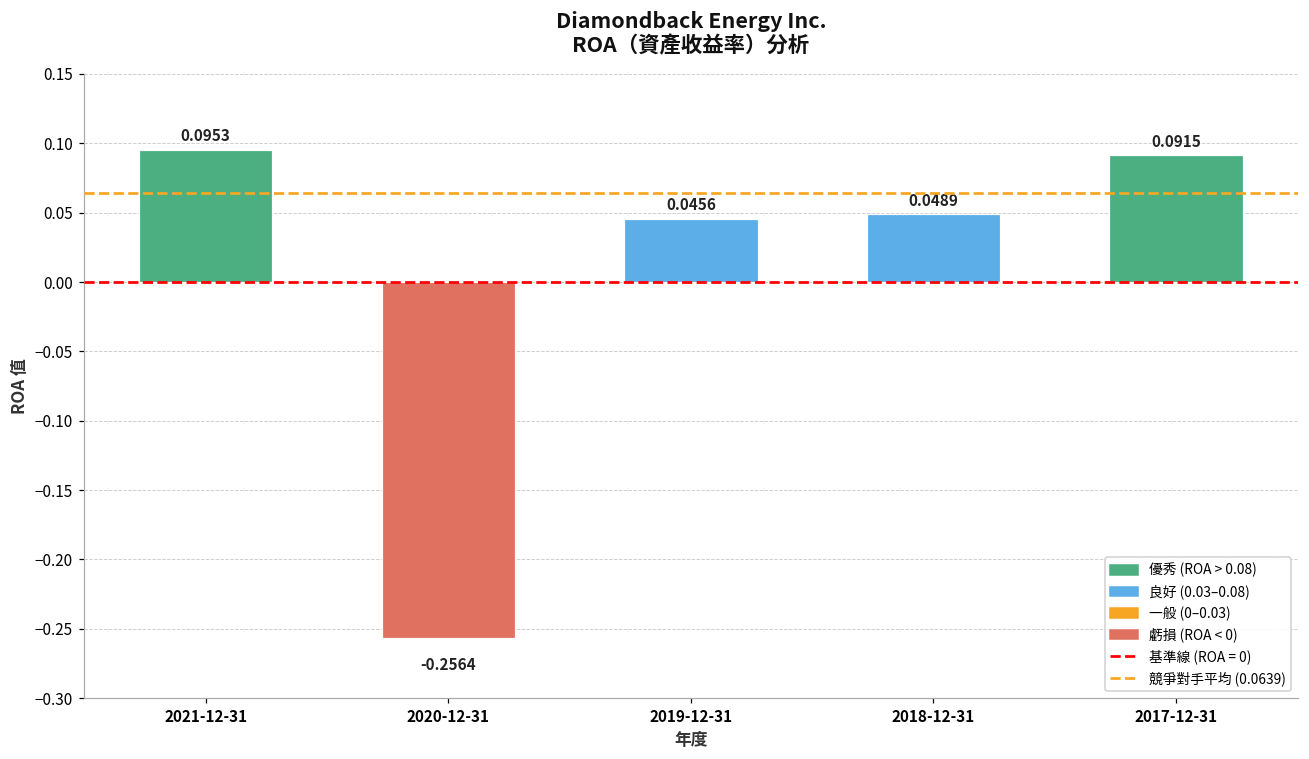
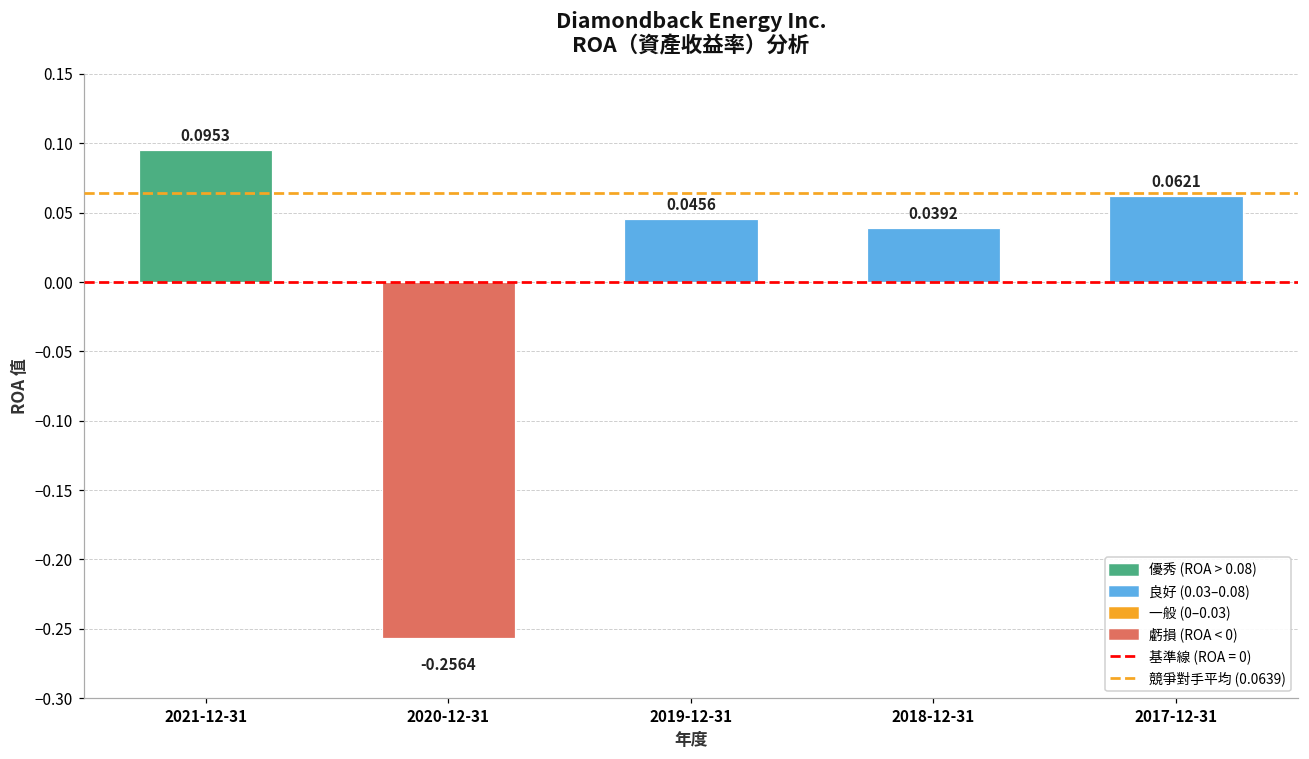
2018-12-31: 0.0489 -> 0.0392
2017-12-31: 0.0915 -> 0.0621
